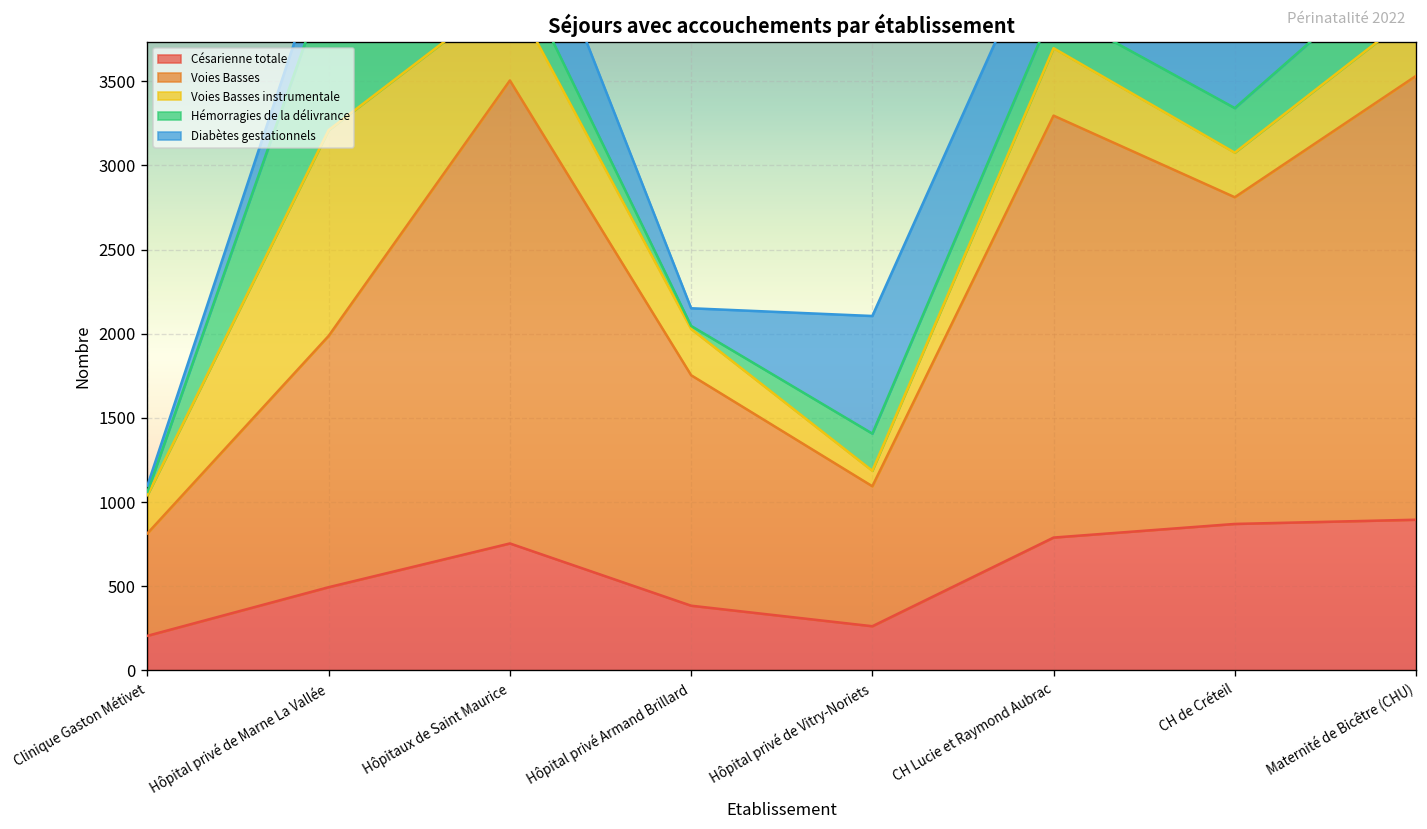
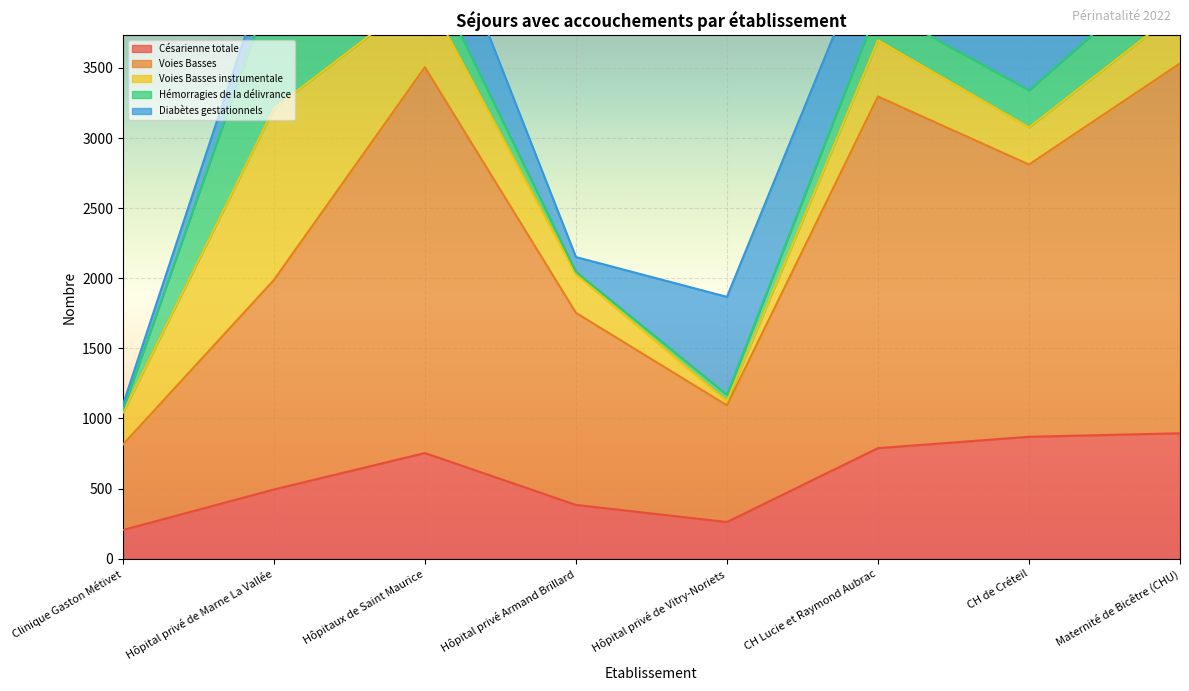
Voies Basses instrumentale, Hôpital privé de Vitry-Noriets: 90 -> 30
Hémorragies de la délivrance, Hôpital privé de Vitry-Noriets: 220 -> 50
